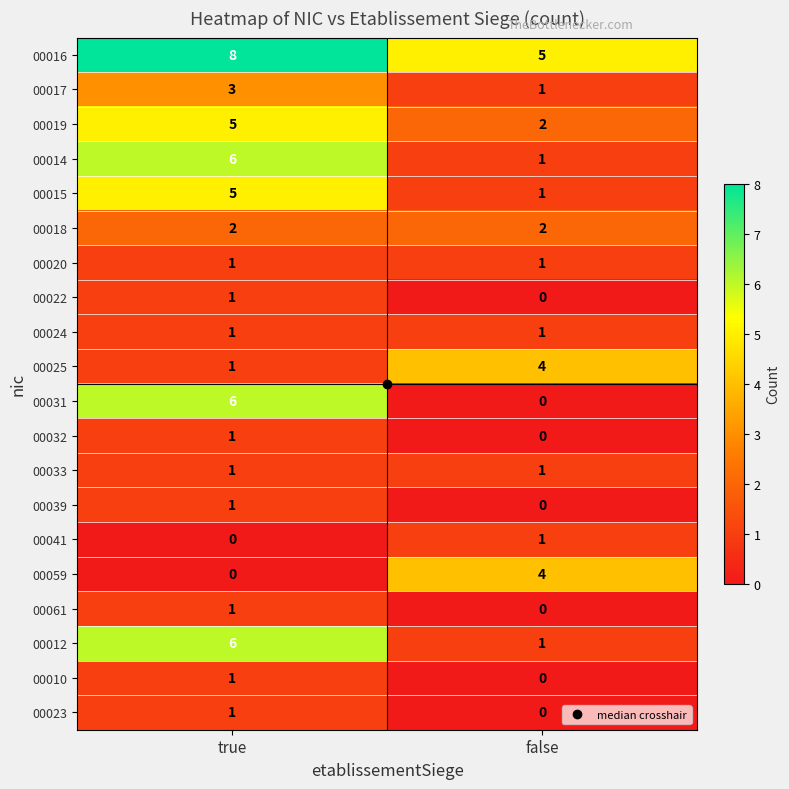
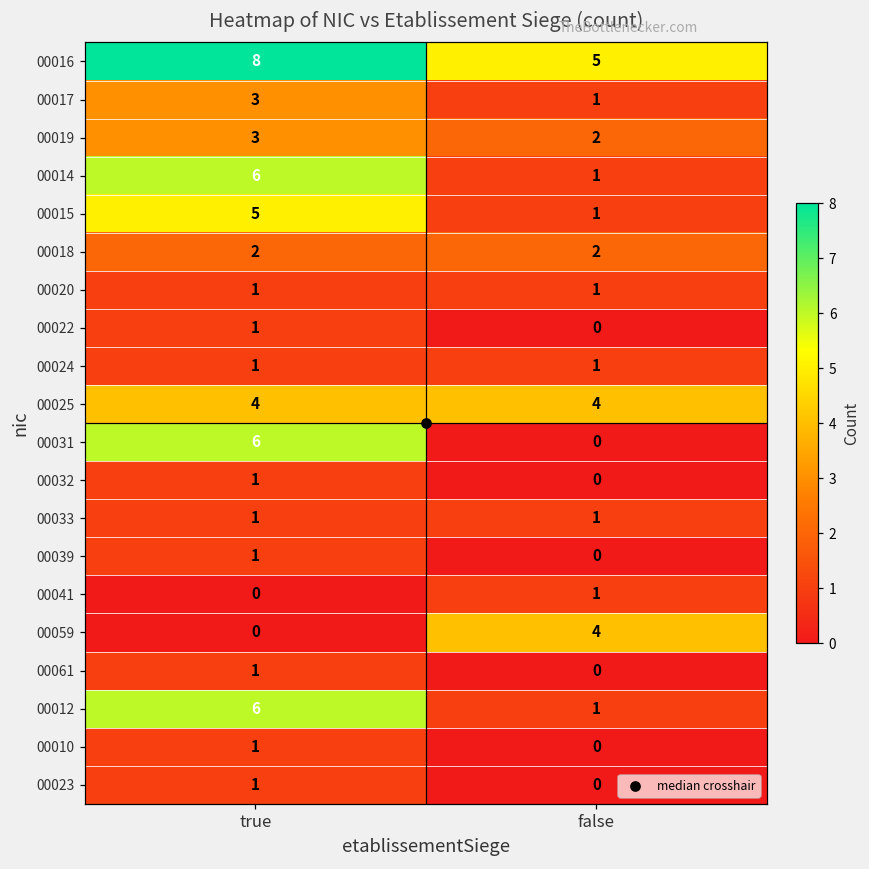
00019, true: 5 -> 3
00025, true: 1 -> 4
